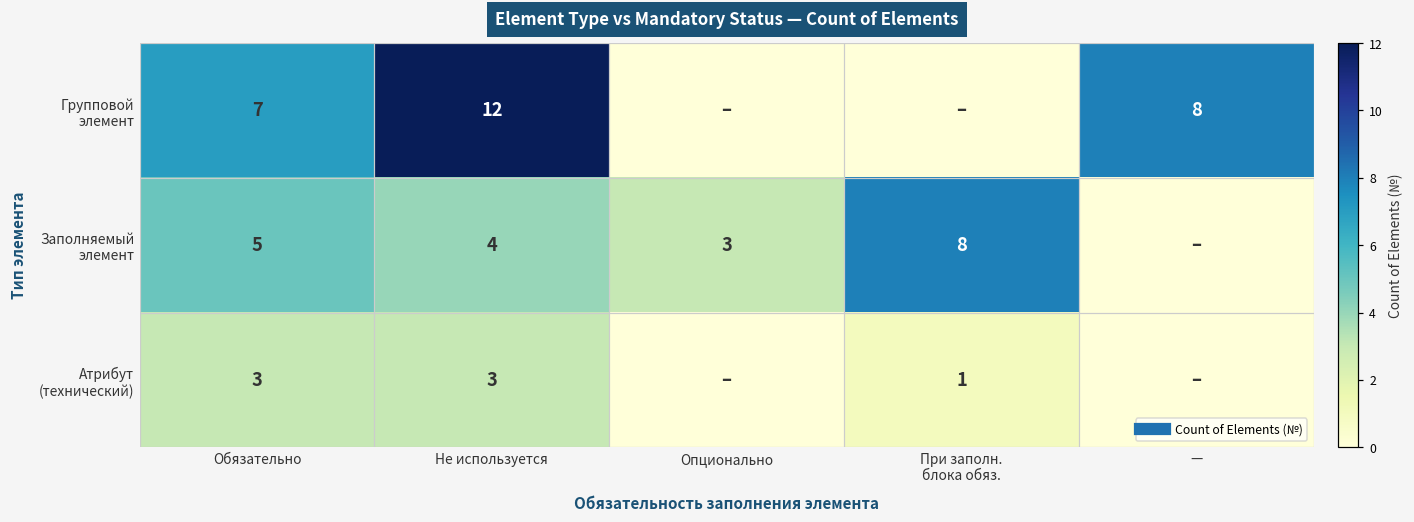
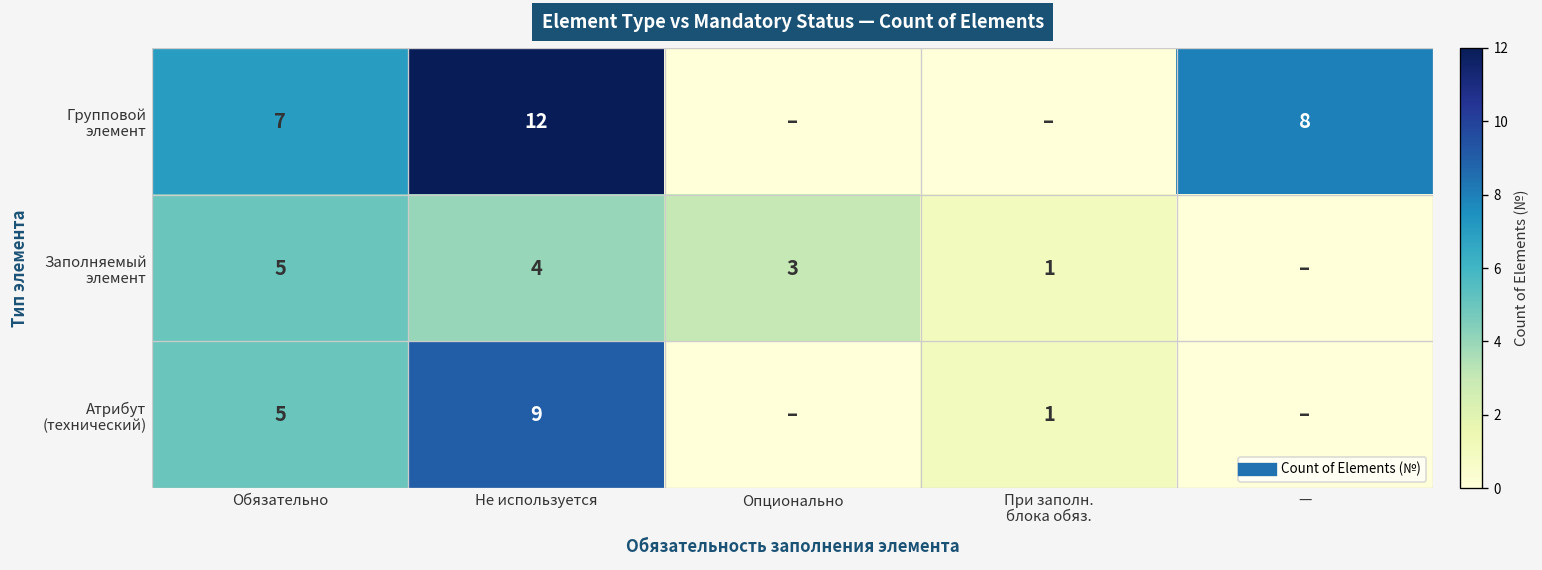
Заполняемый элемент, При заполн. блока обяз.: 8 -> 1
Атрибут (технический), Обязательно: 3 -> 5
Атрибут (технический), Не используется: 3 -> 9
